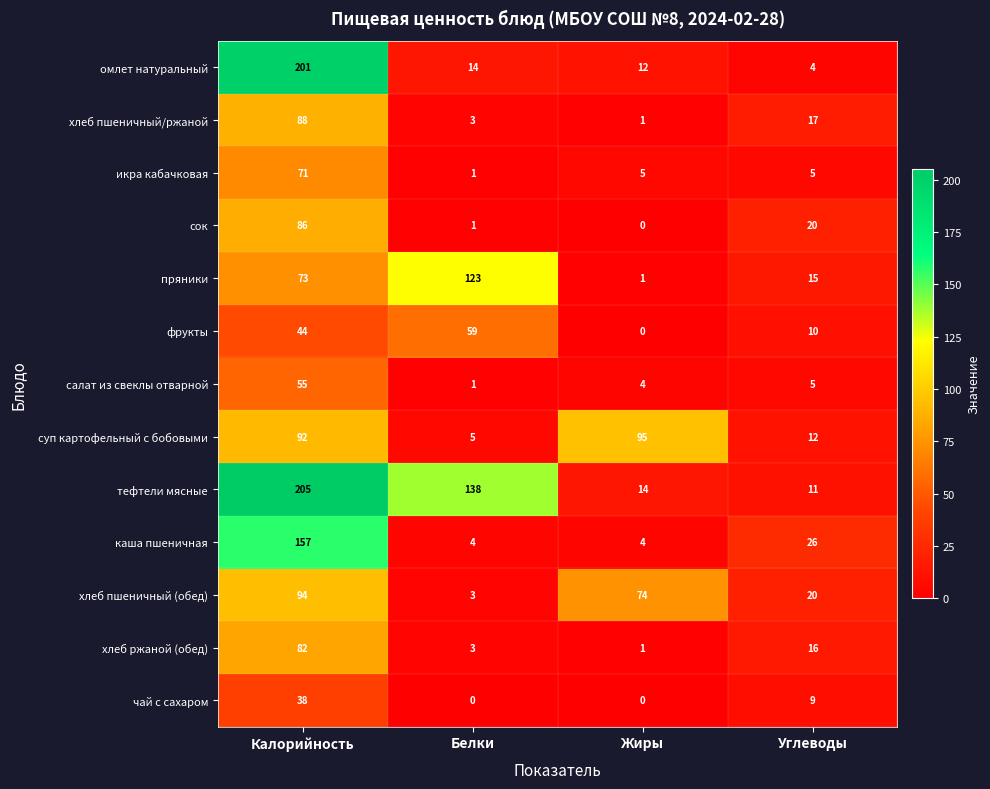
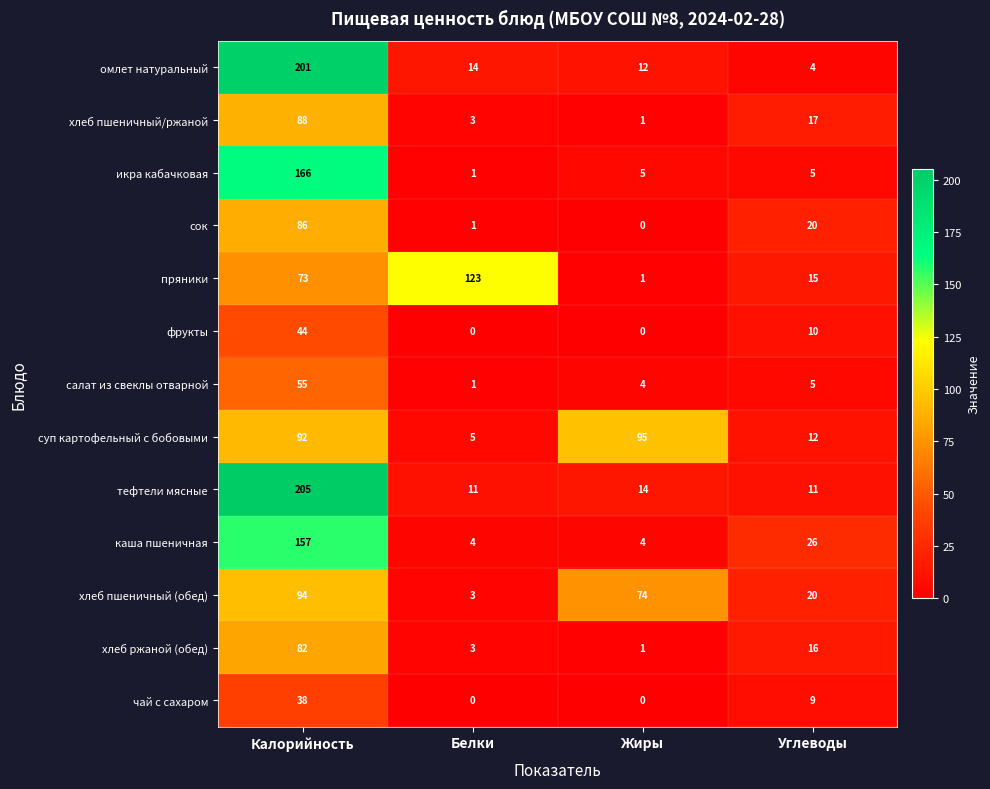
икра кабачковая, Калорийность: 71 -> 166
фрукты, Белки: 59 -> 0
тефтели мясные, Белки: 138 -> 11
